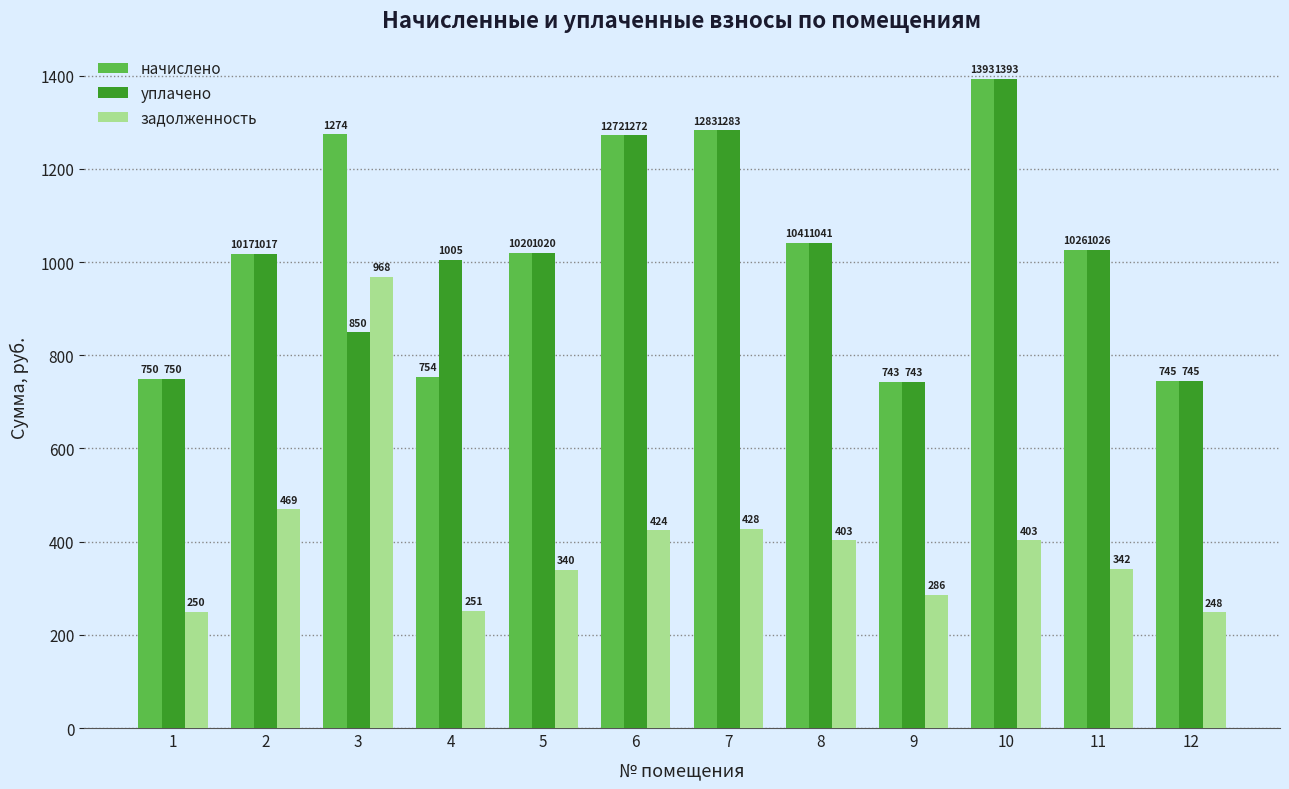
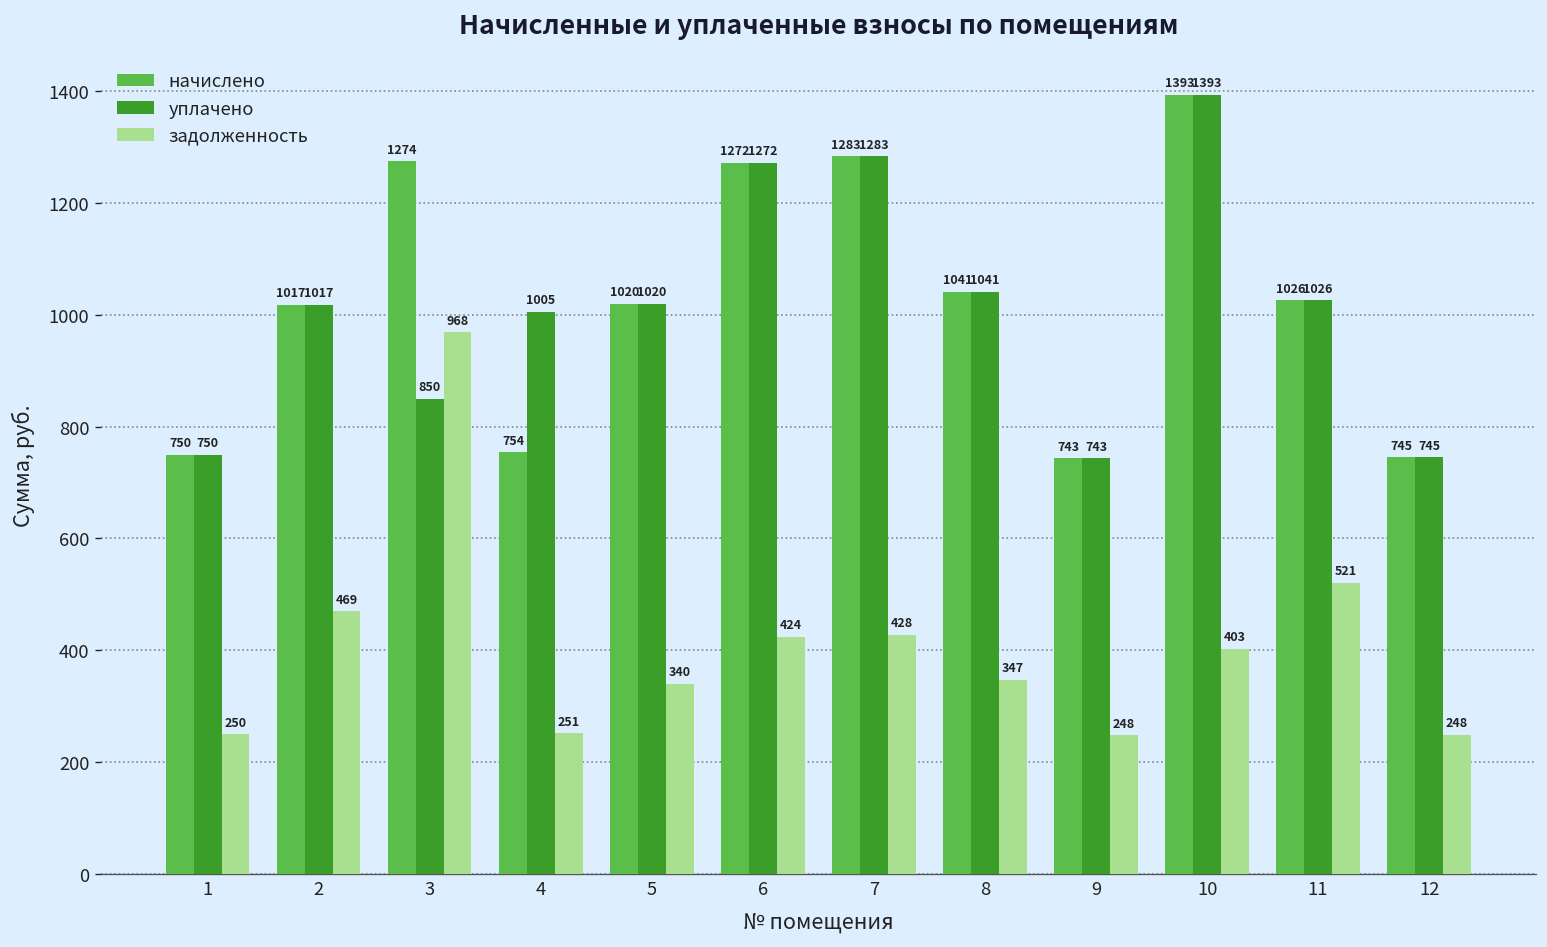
задолженность, 8: 403 -> 347
задолженность, 9: 286 -> 248
задолженность, 11: 342 -> 521
